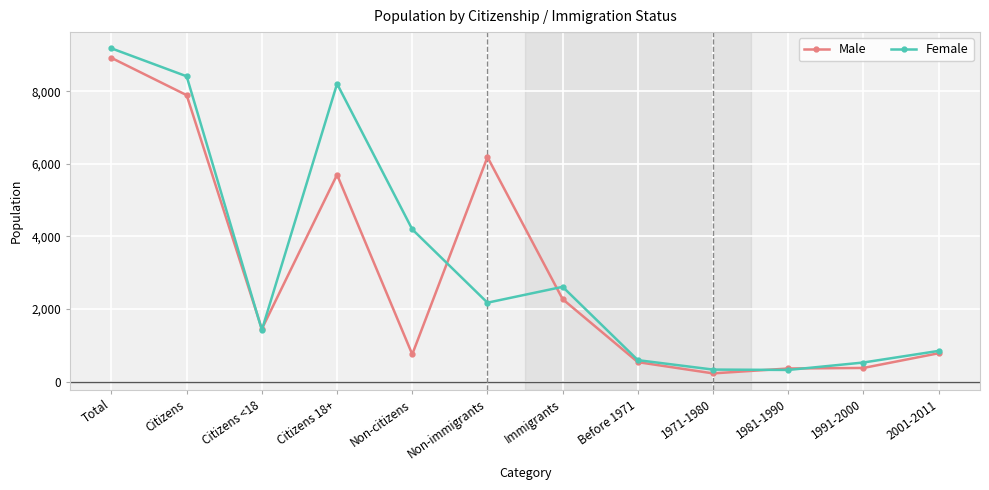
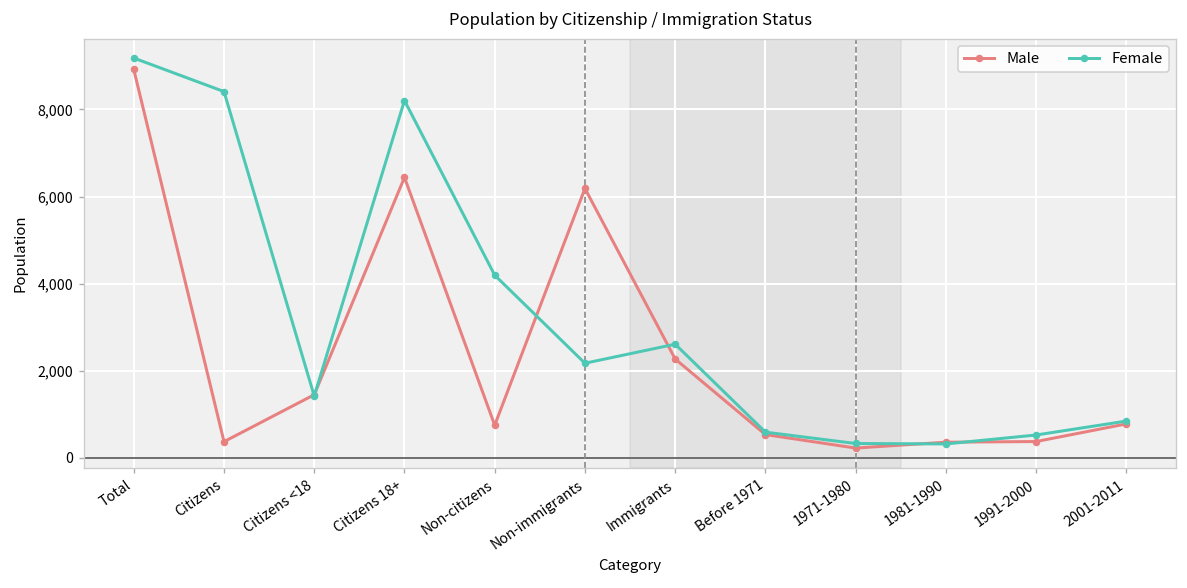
Male, Citizens: 7,900 -> 400
Male, Citizens 18+: 5,700 -> 6,400
